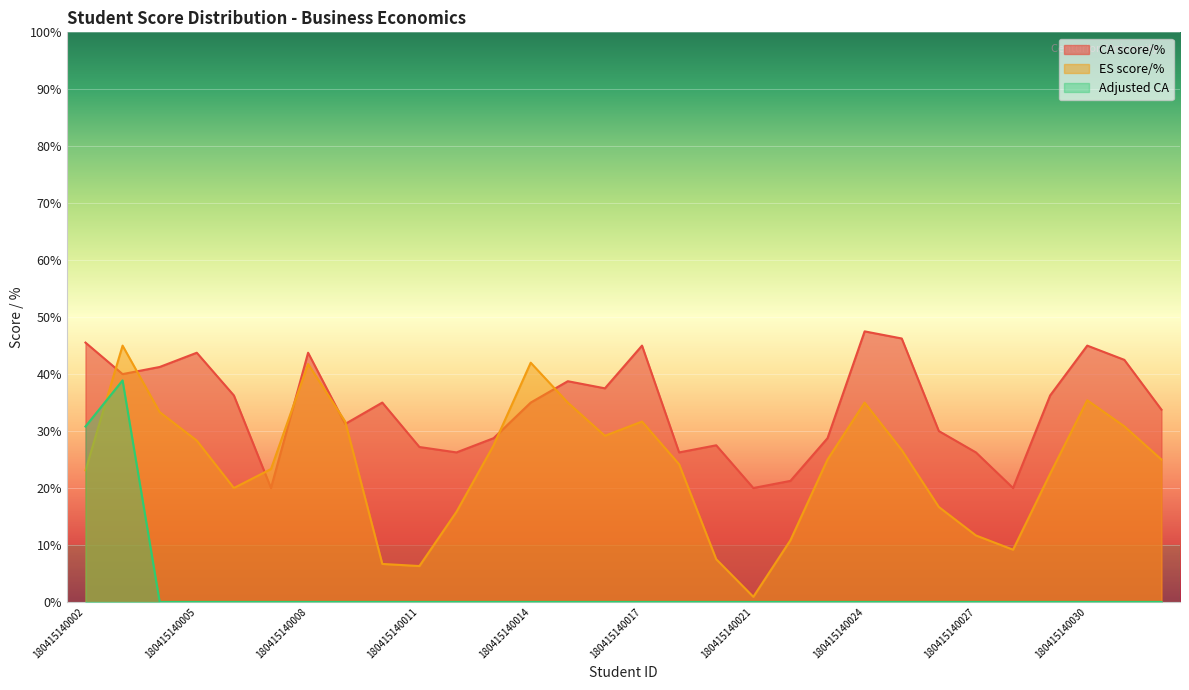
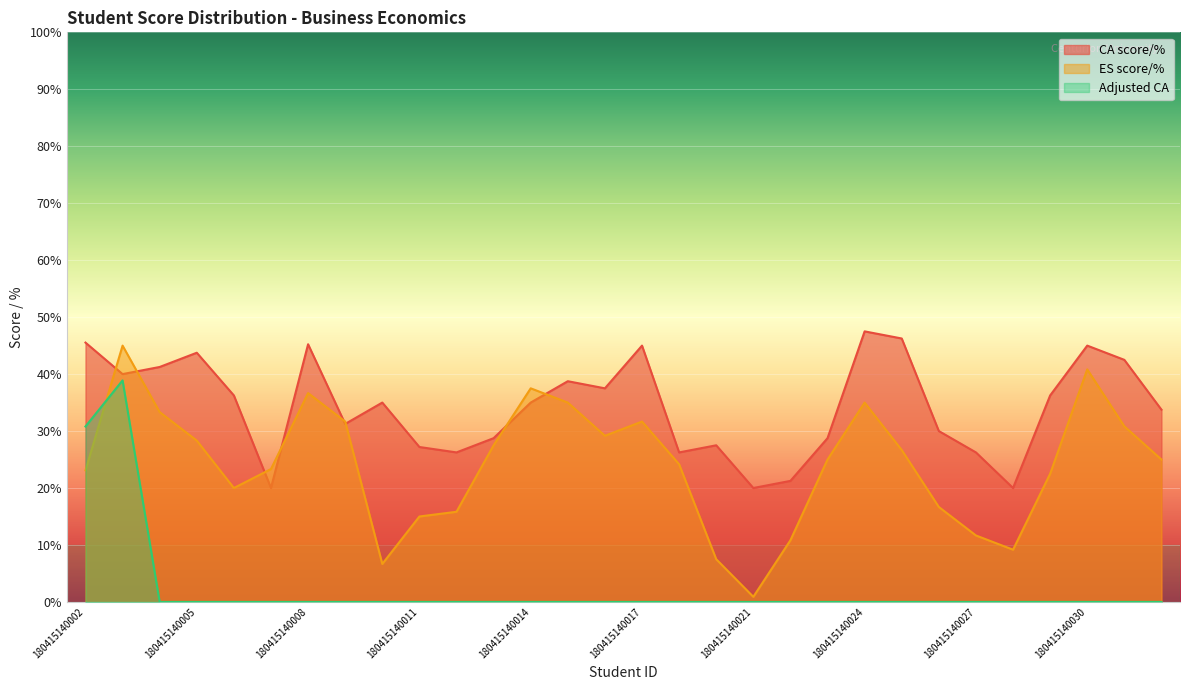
CA score/%, 180415140008: 44% -> 45%
ES score/%, 180415140008: 42% -> 37%
ES score/%, 180415140011: 6% -> 15%
ES score/%, 180415140014: 42% -> 38%
ES score/%, 180415140030: 35% -> 41%
